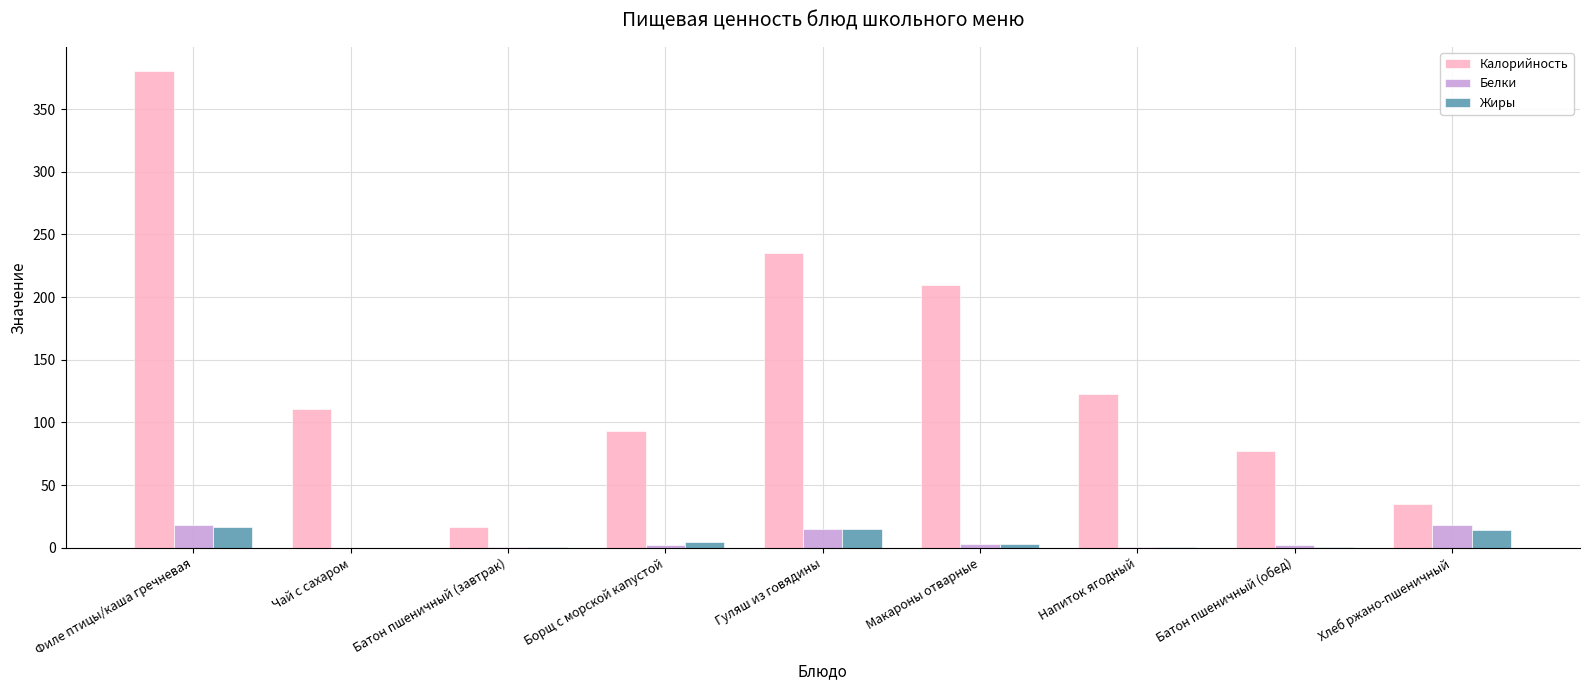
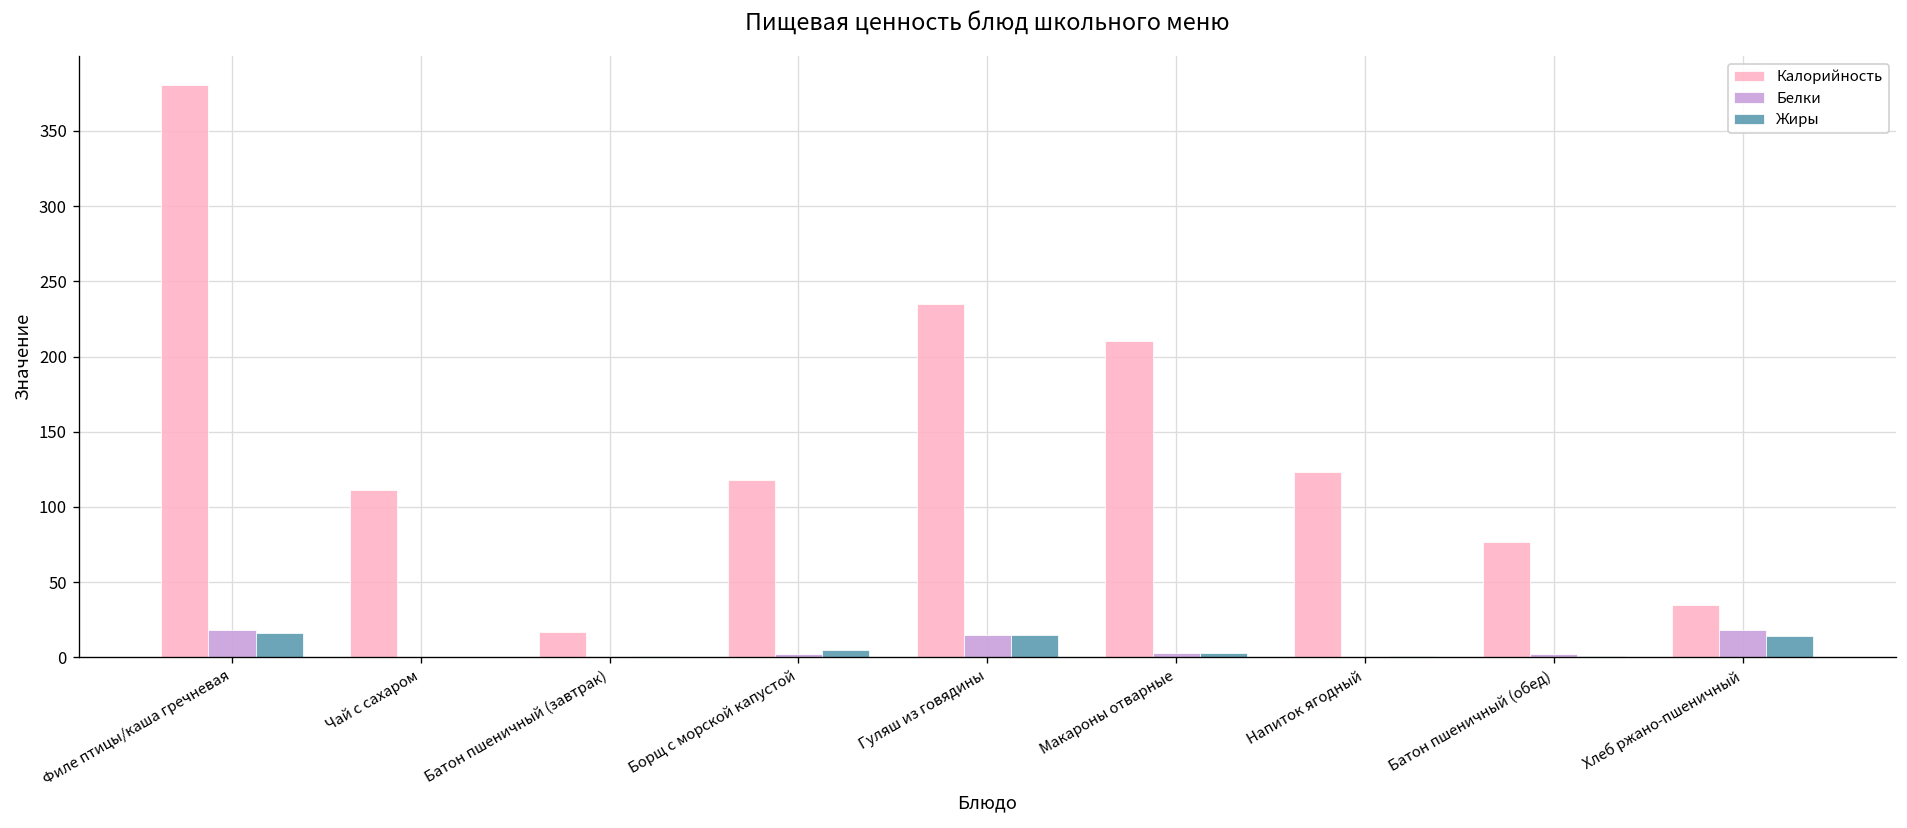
Калорийность, Борщ с морской капустой: 93 -> 118
